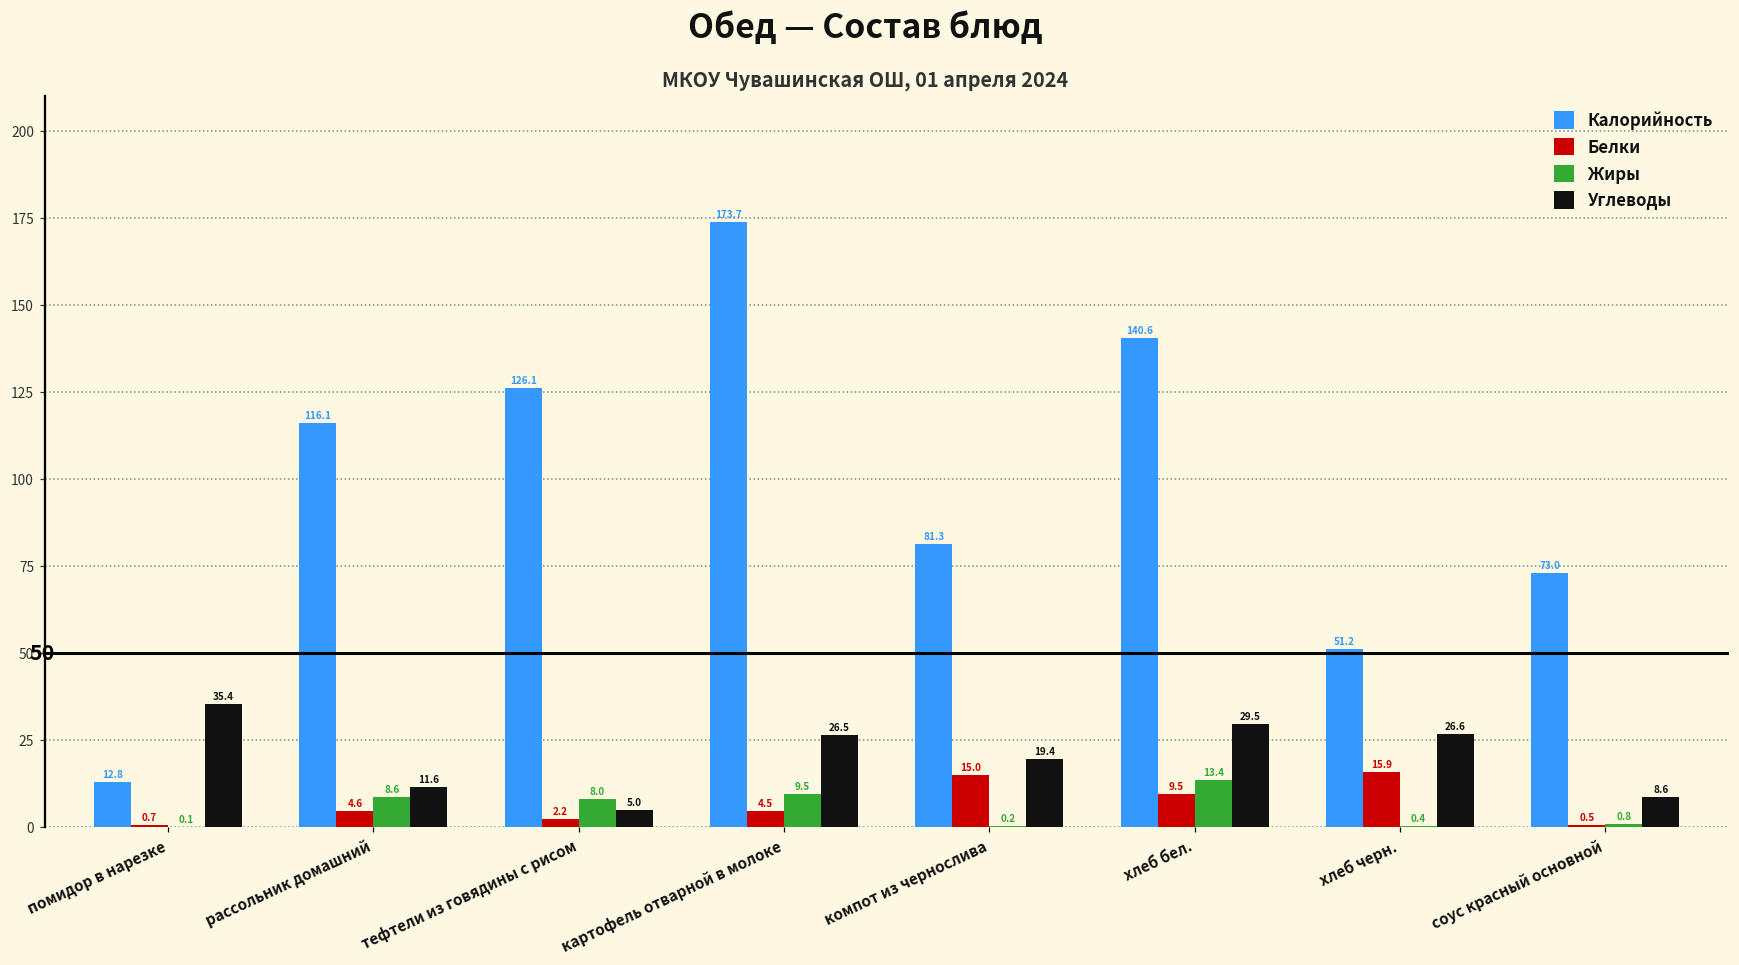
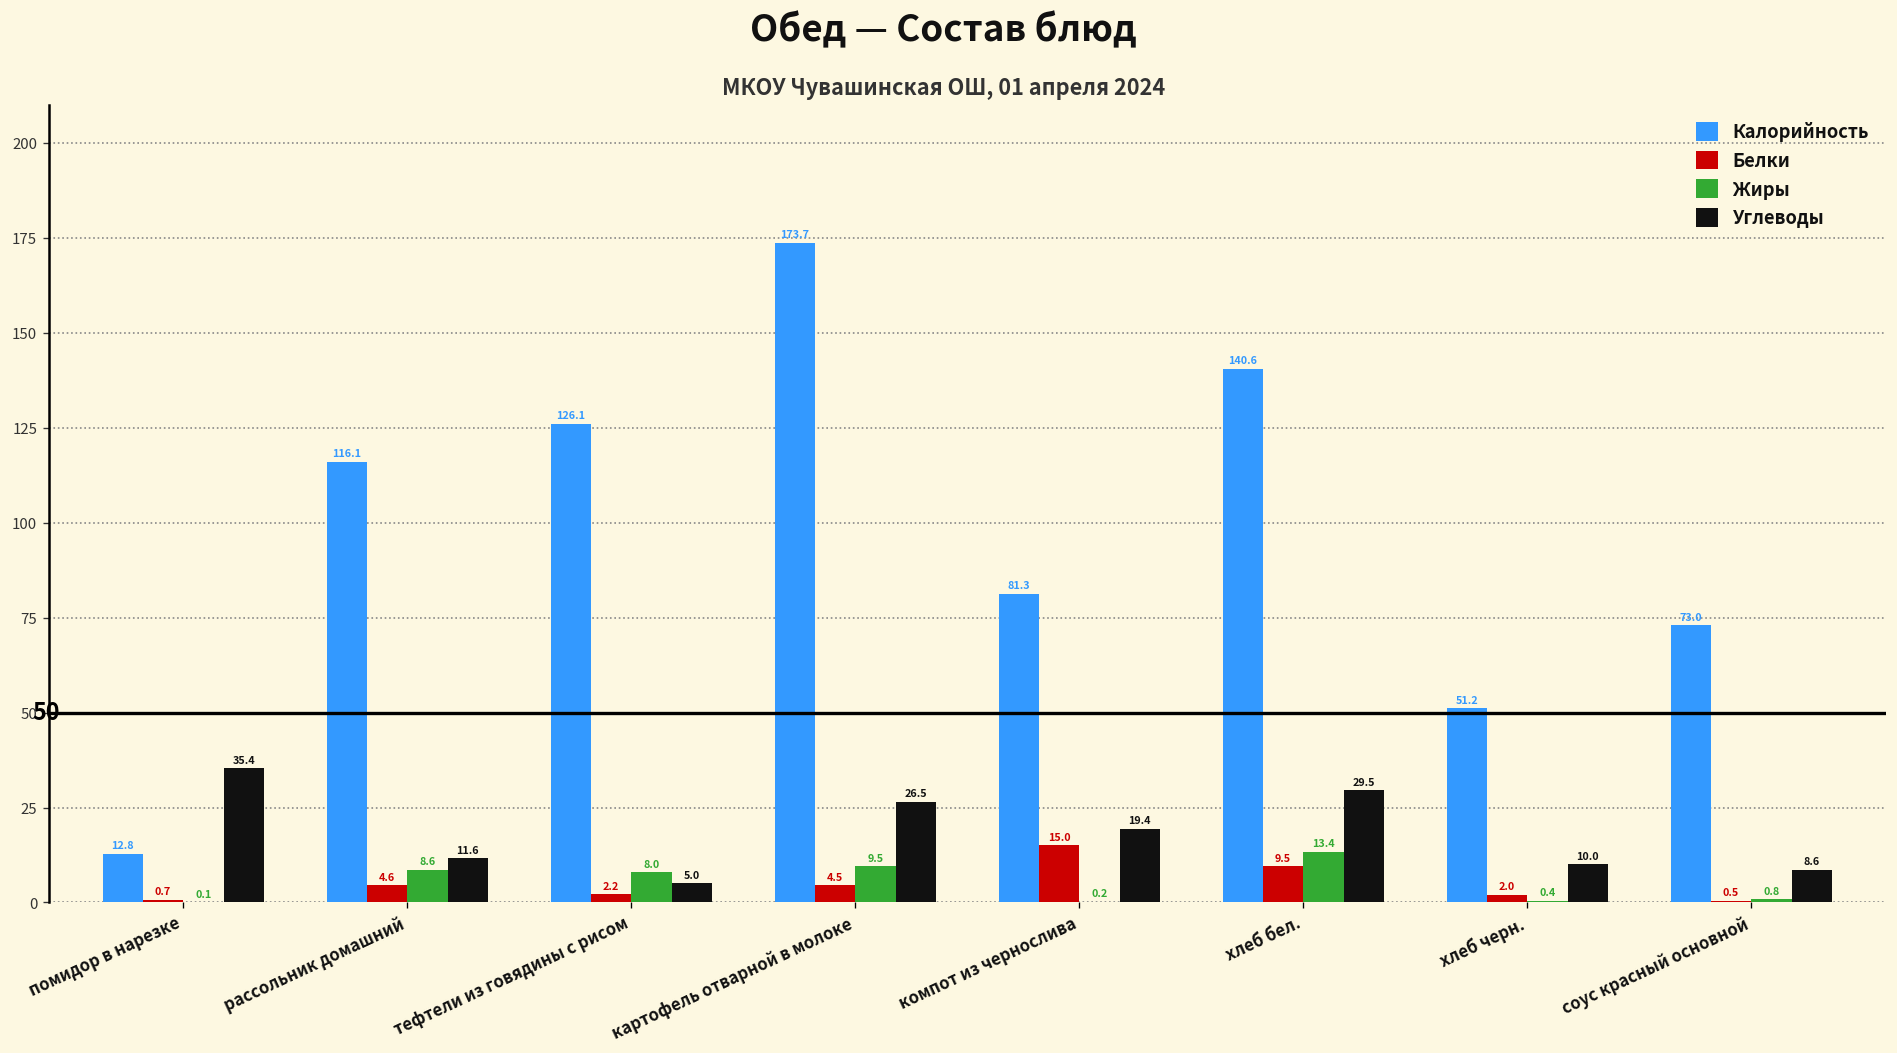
Белки, хлеб черн.: 15.9 -> 2.0
Углеводы, хлеб черн.: 26.6 -> 10.0
